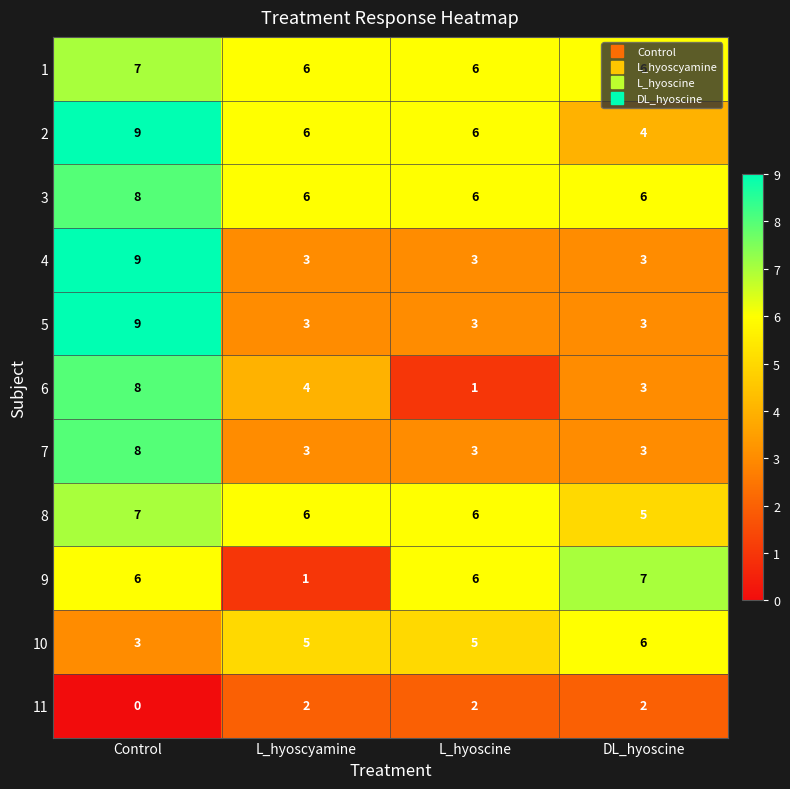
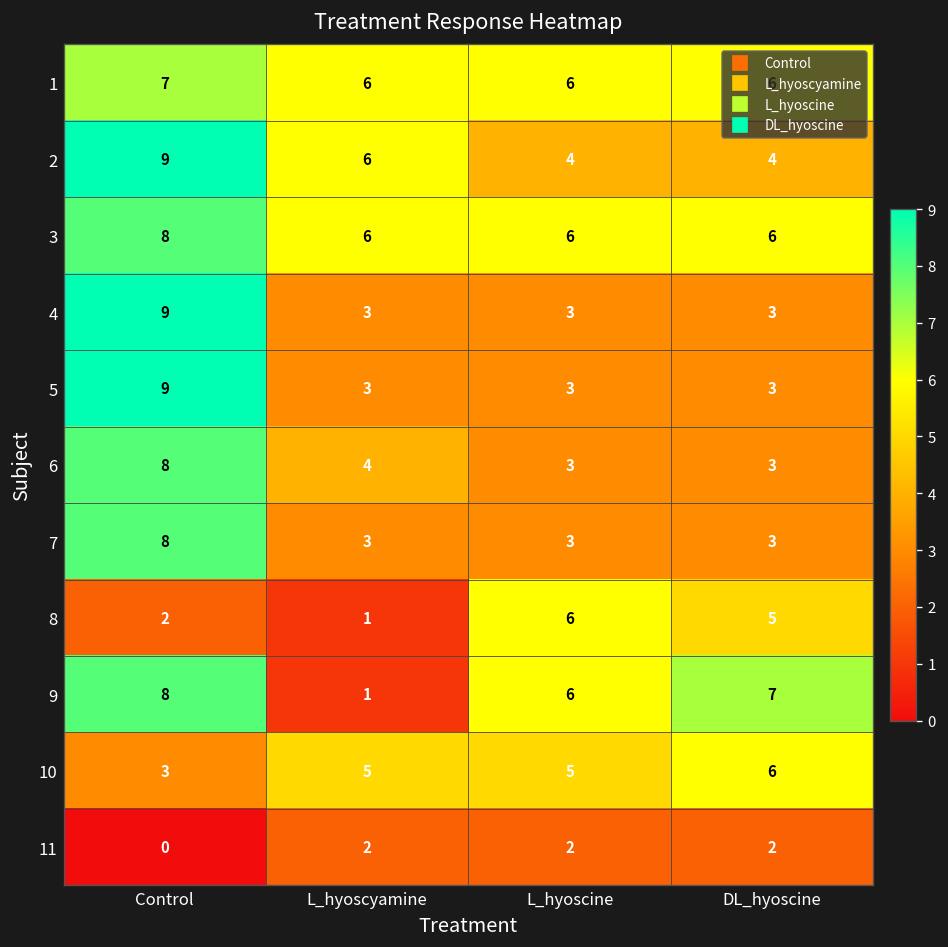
2, L_hyoscine: 6 -> 4
6, L_hyoscine: 1 -> 3
8, Control: 7 -> 2
8, L_hyoscyamine: 6 -> 1
9, Control: 6 -> 8
